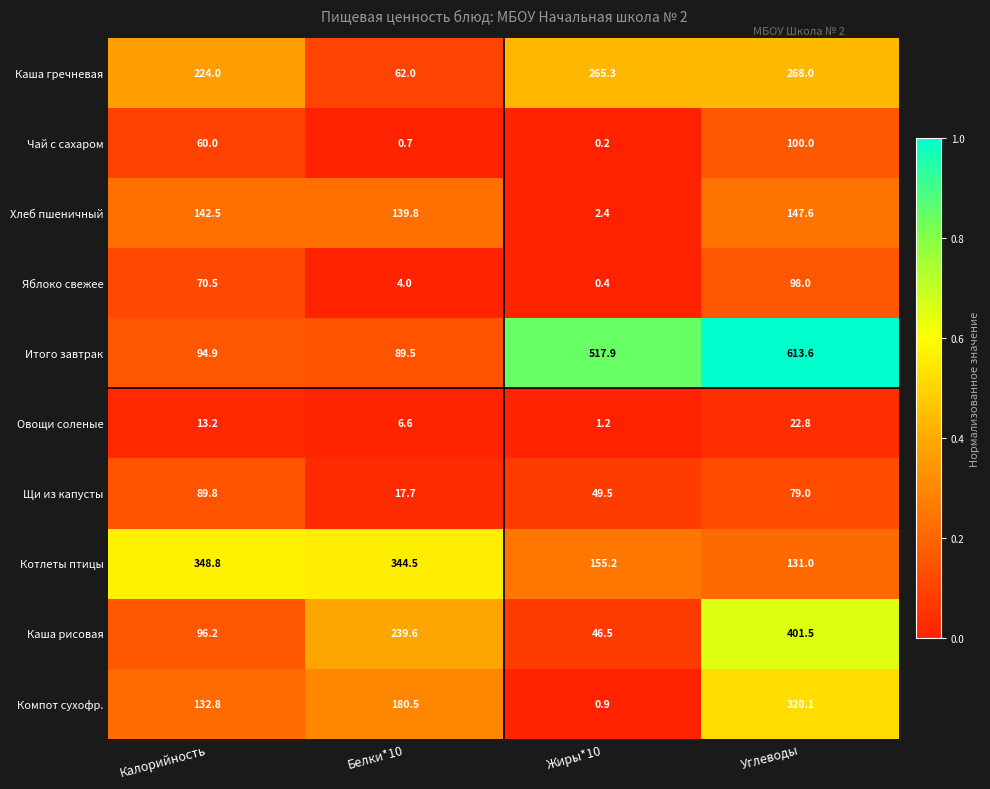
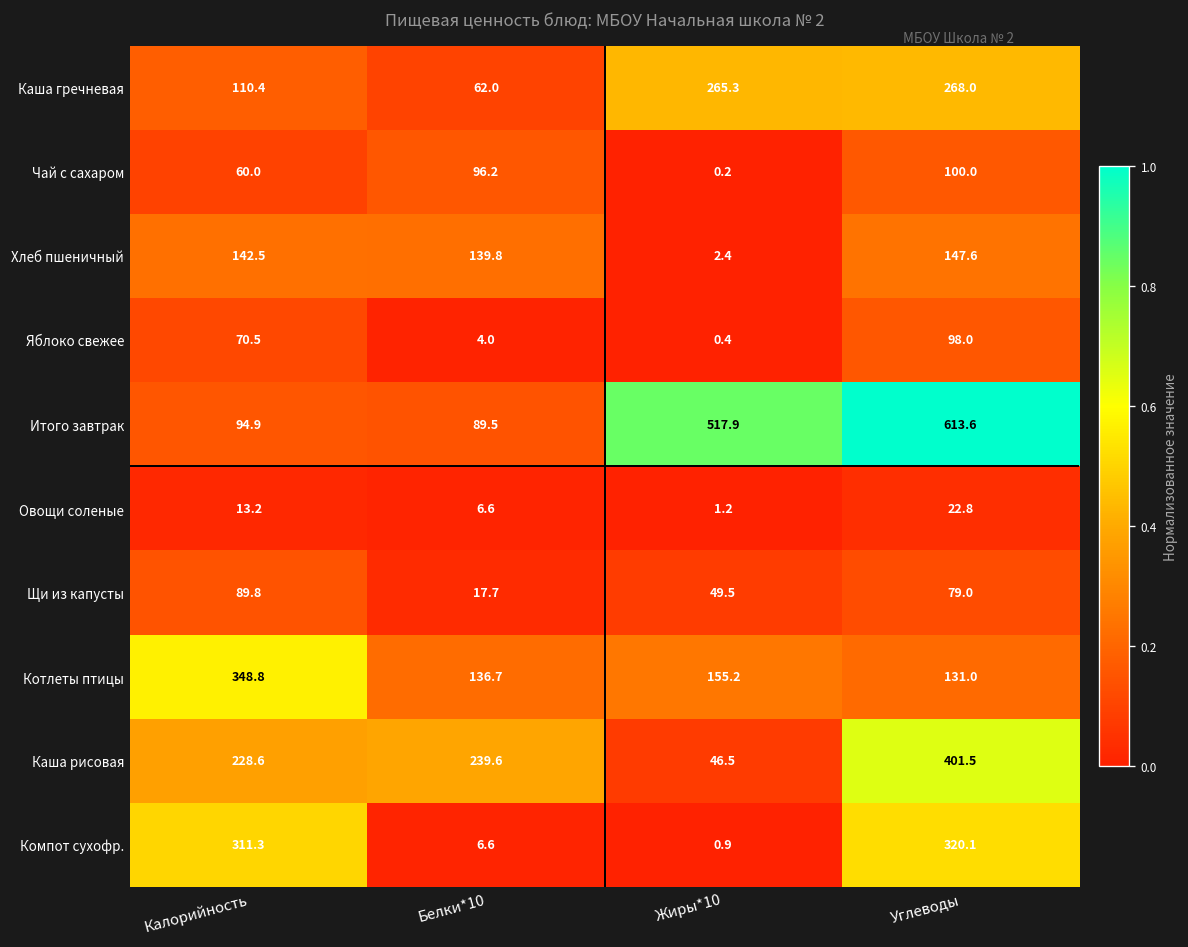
Каша гречневая, Калорийность: 224.0 -> 110.4
Чай с сахаром, Белки*10: 0.7 -> 96.2
Котлеты птицы, Белки*10: 344.5 -> 136.7
Каша рисовая, Калорийность: 96.2 -> 228.6
Компот сухофр., Калорийность: 132.8 -> 311.3
Компот сухофр., Белки*10: 180.5 -> 6.6
